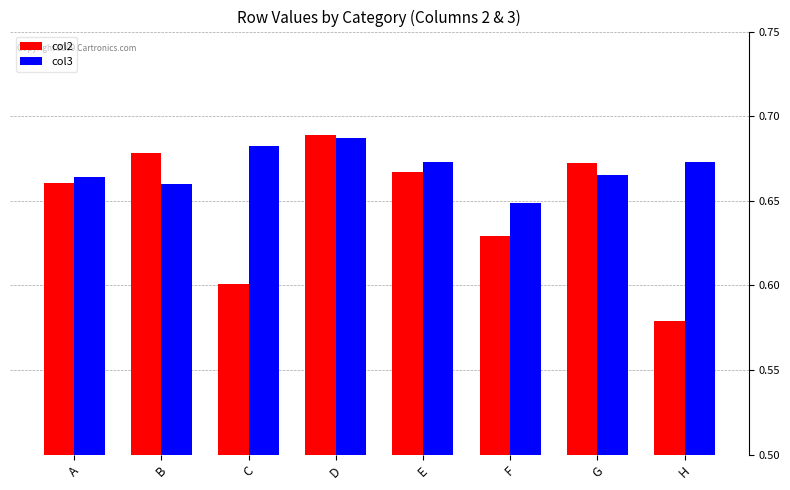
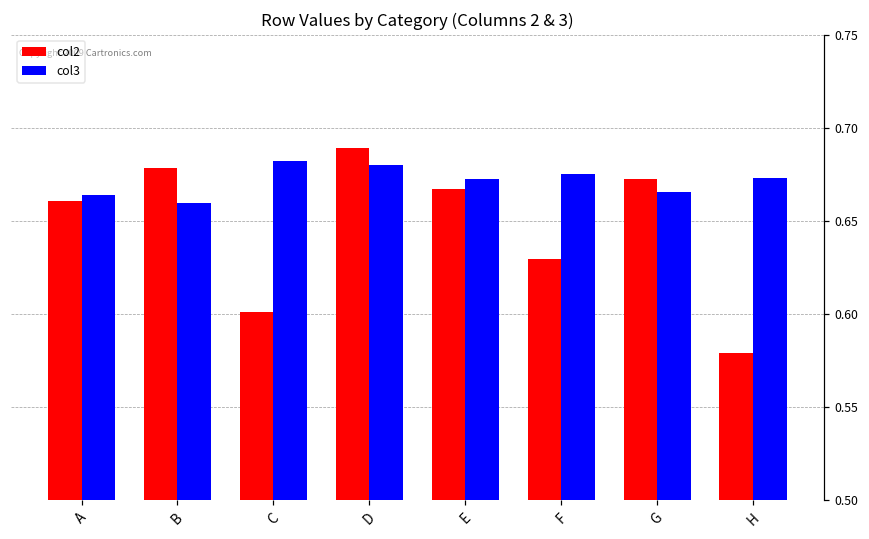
col3, D: 0.687 -> 0.680
col3, F: 0.649 -> 0.675
